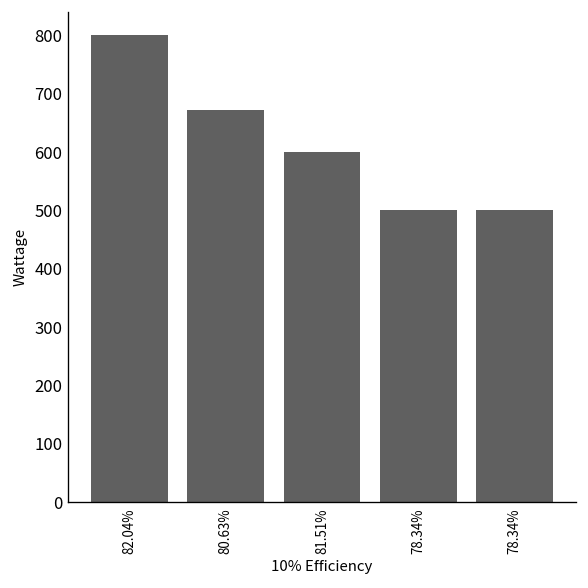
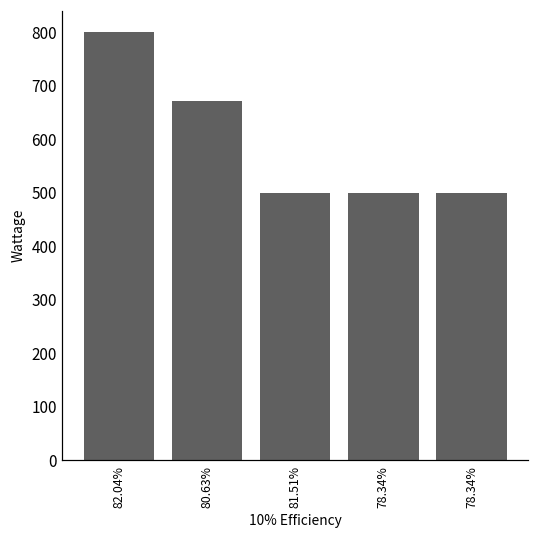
81.51%: 600 -> 500
